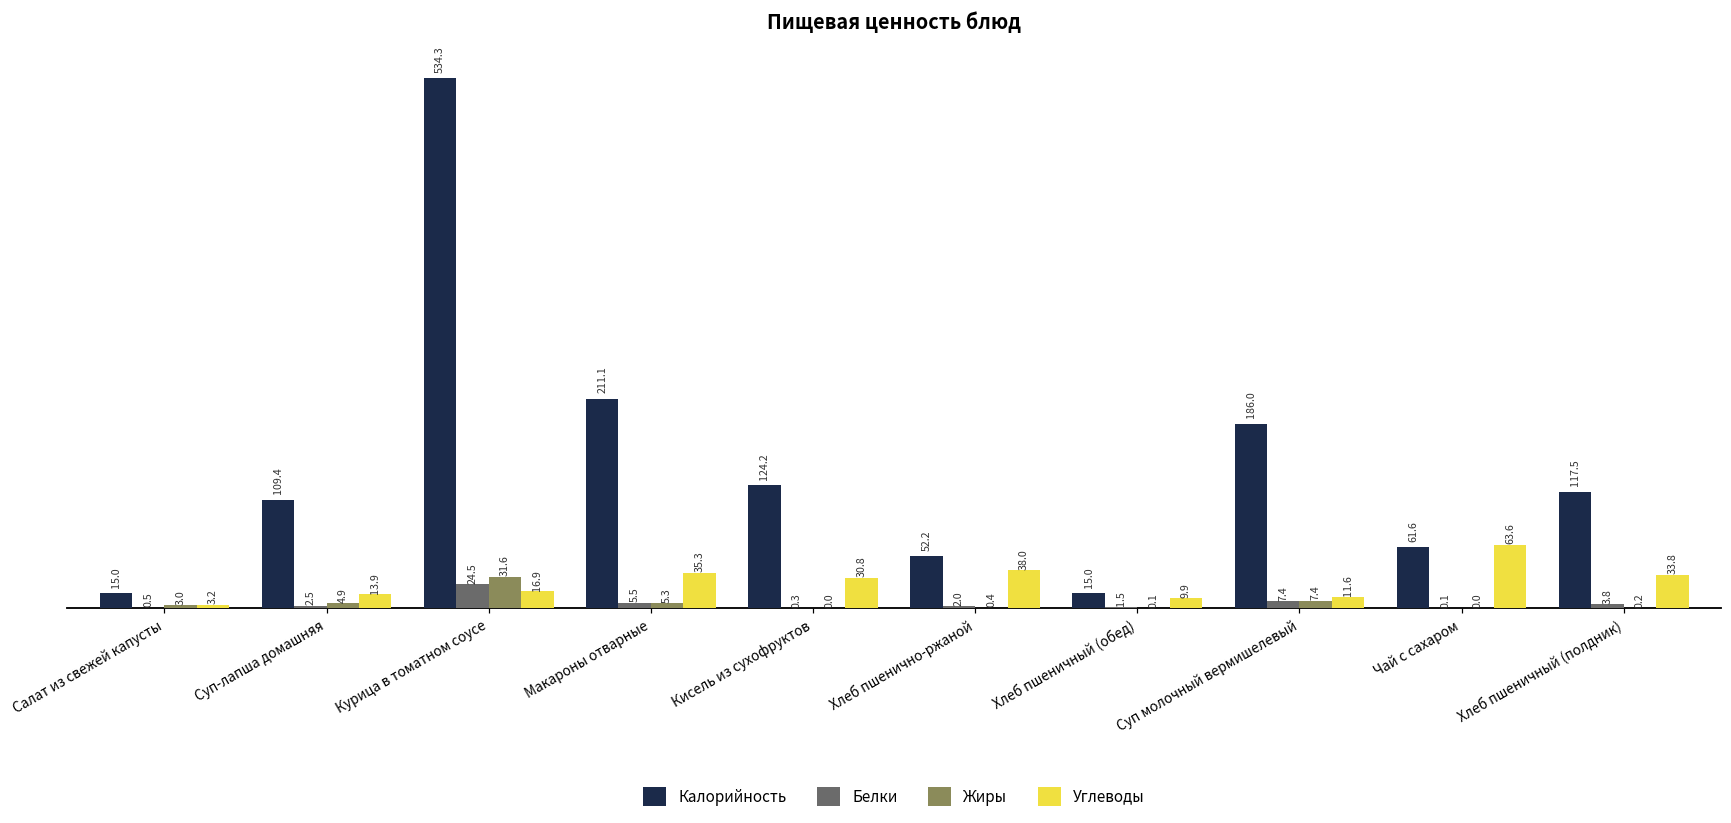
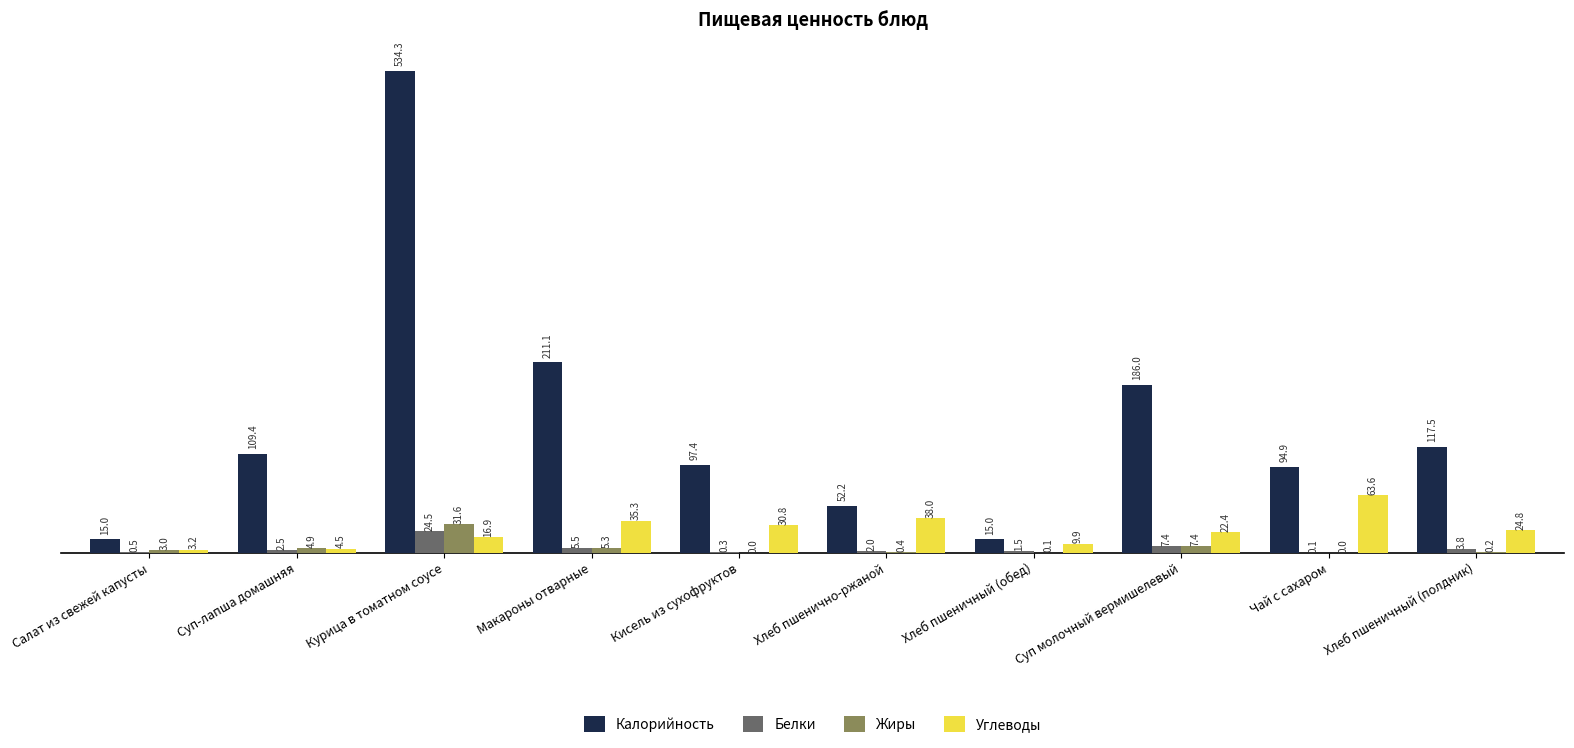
Углеводы, Суп-лапша домашняя: 13.9 -> 4.5
Калорийность, Кисель из сухофруктов: 124.2 -> 97.4
Углеводы, Суп молочный вермишелевый: 11.6 -> 22.4
Калорийность, Чай с сахаром: 61.6 -> 94.9
Углеводы, Хлеб пшеничный (полдник): 33.8 -> 24.8
